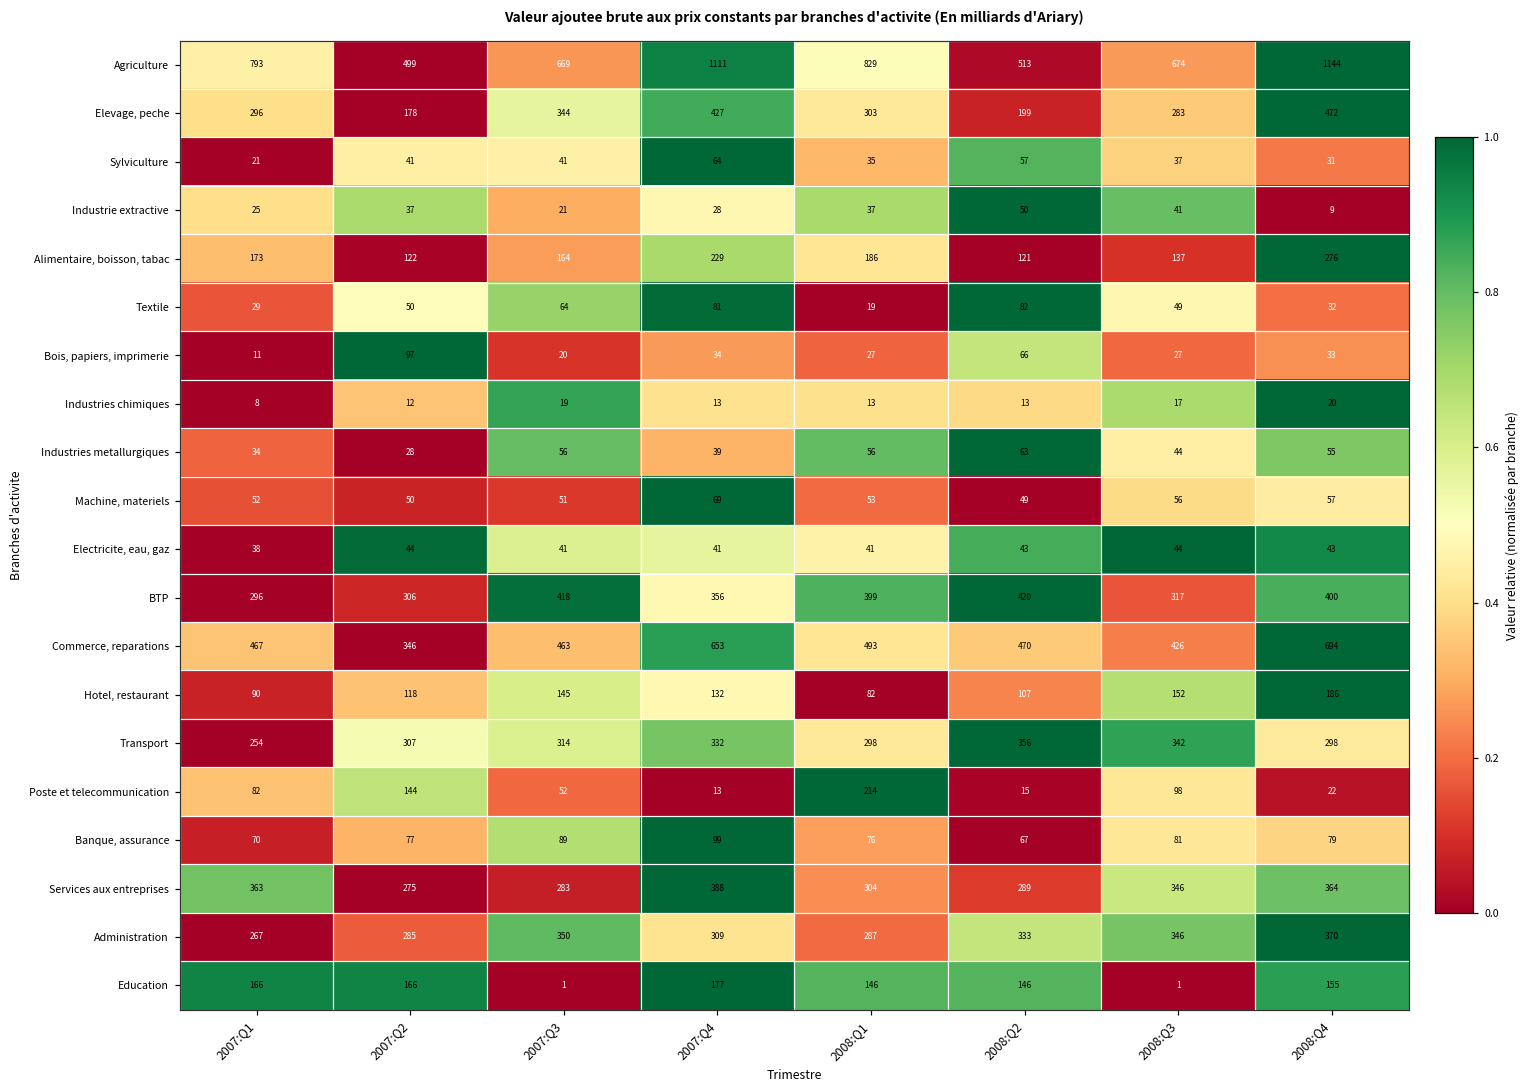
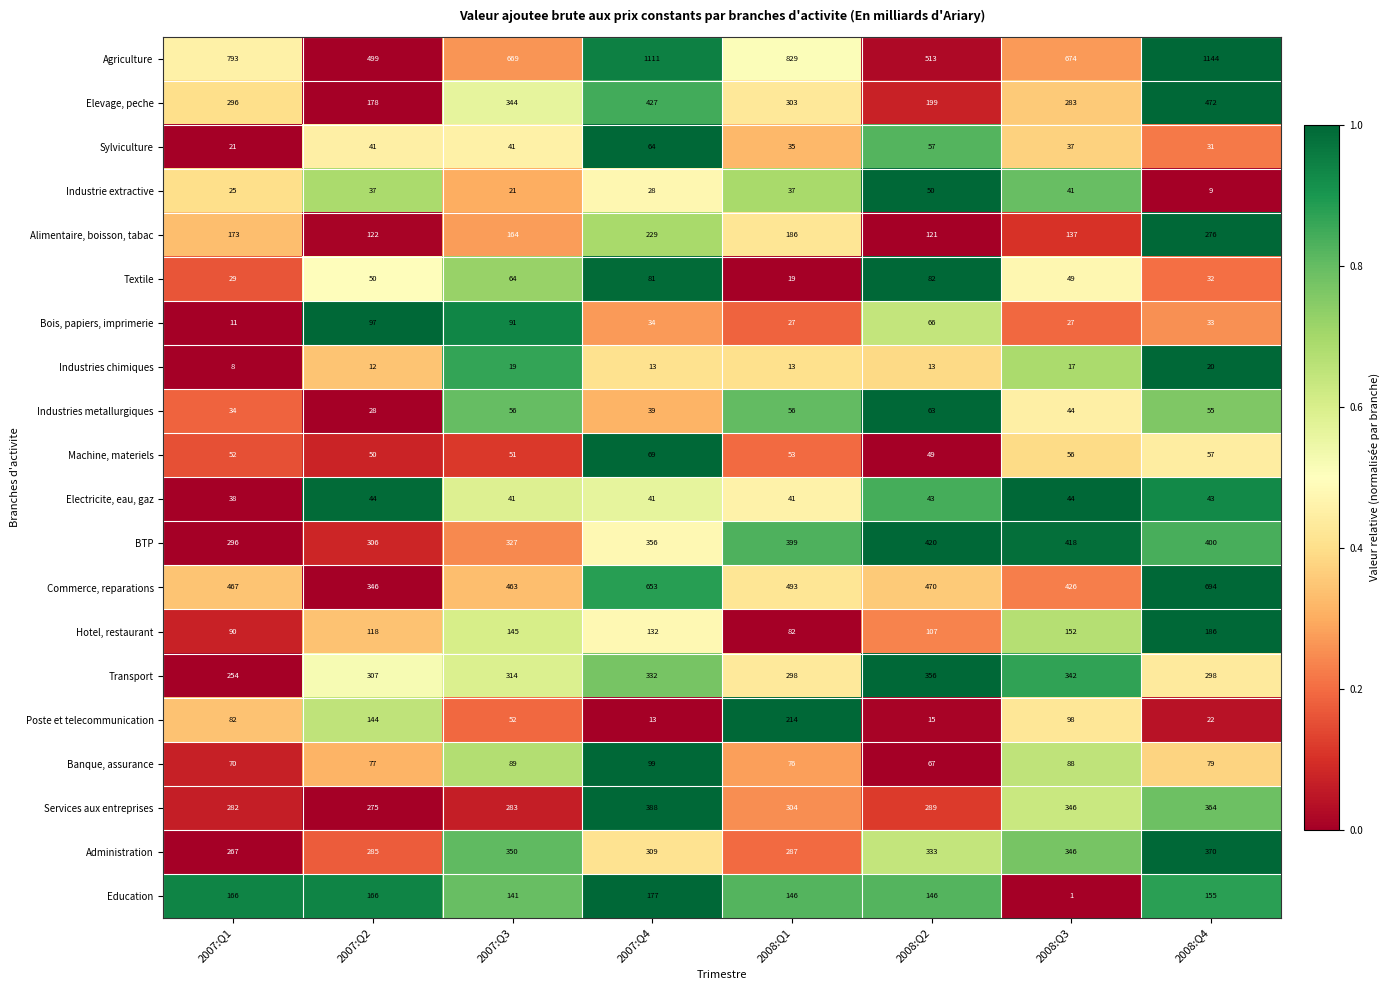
Bois, papiers, imprimerie, 2007:Q3: 20 -> 91
BTP, 2007:Q3: 418 -> 327
BTP, 2008:Q3: 317 -> 418
Banque, assurance, 2008:Q3: 81 -> 88
Services aux entreprises, 2007:Q1: 363 -> 282
Education, 2007:Q3: 1 -> 141
